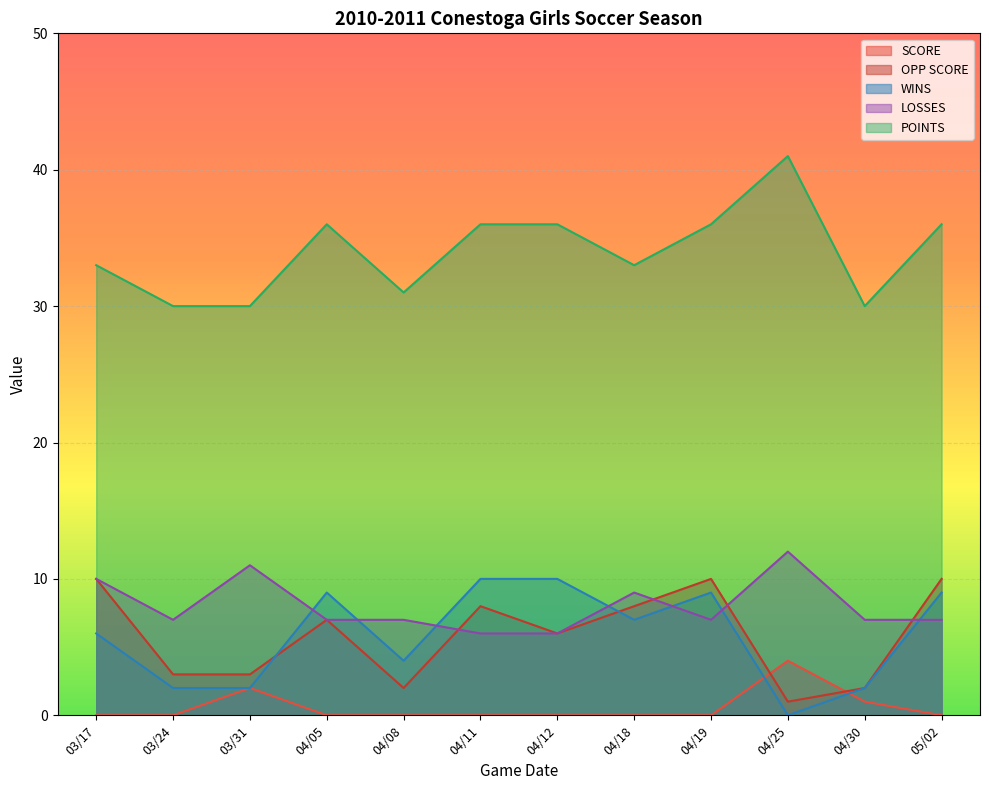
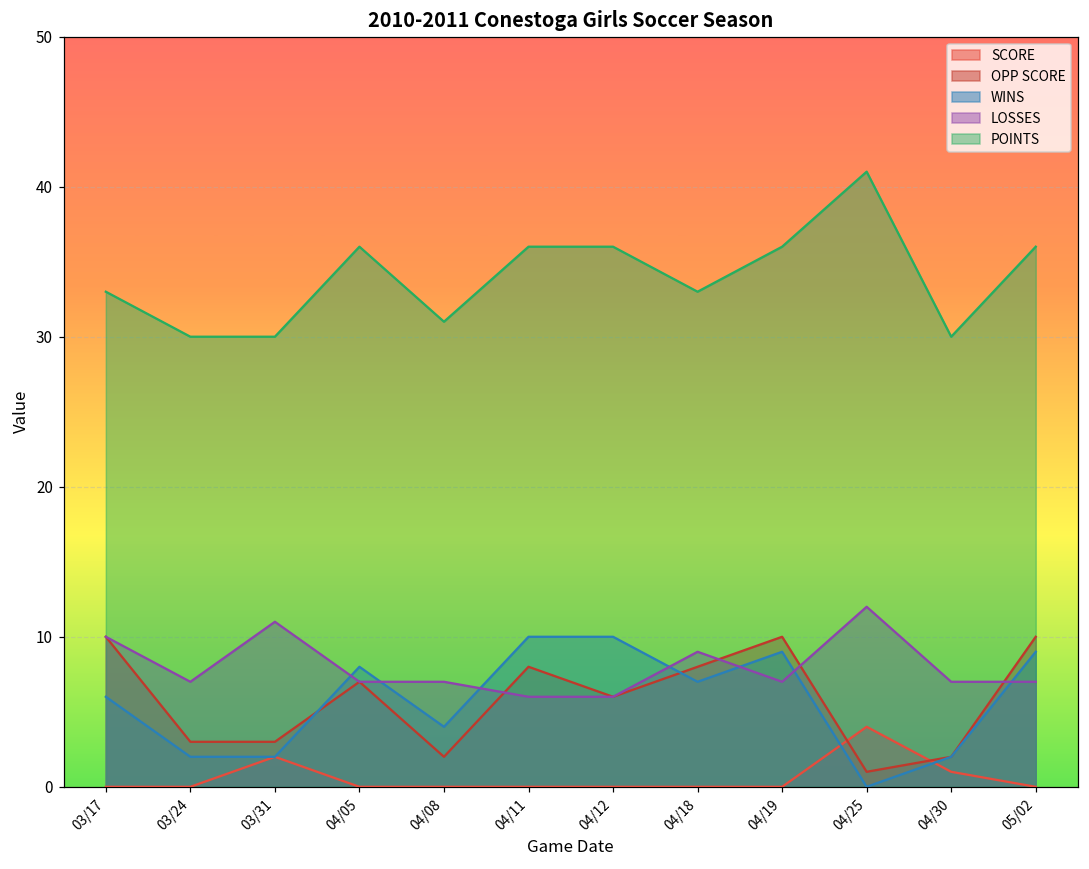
WINS, 04/05: 9 -> 8
